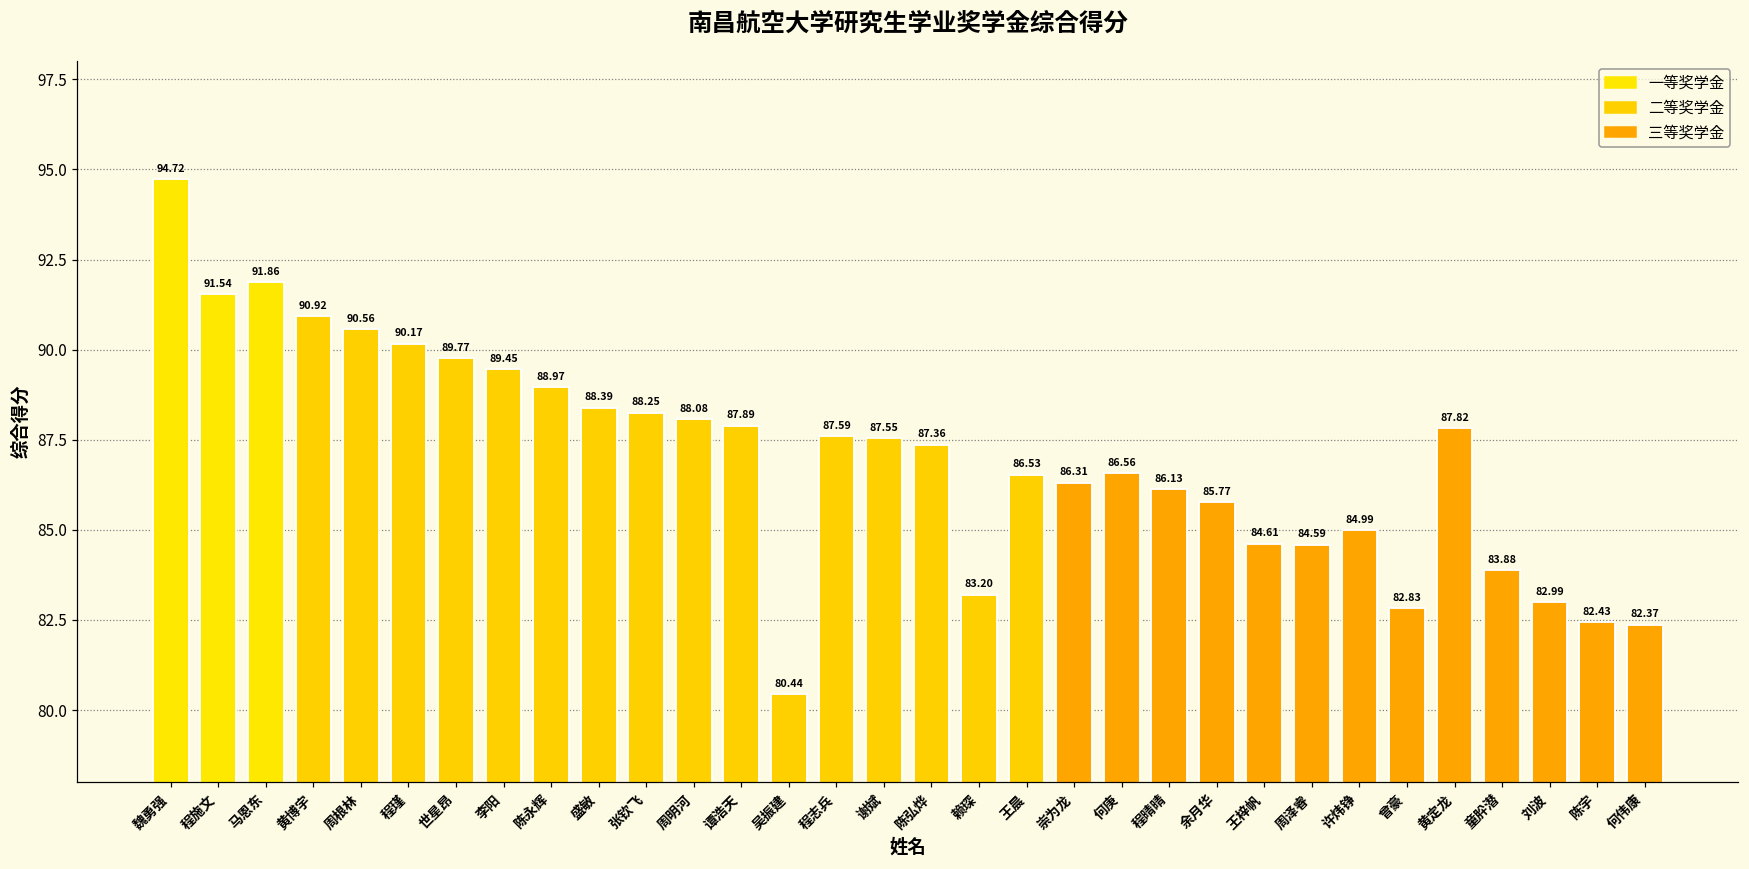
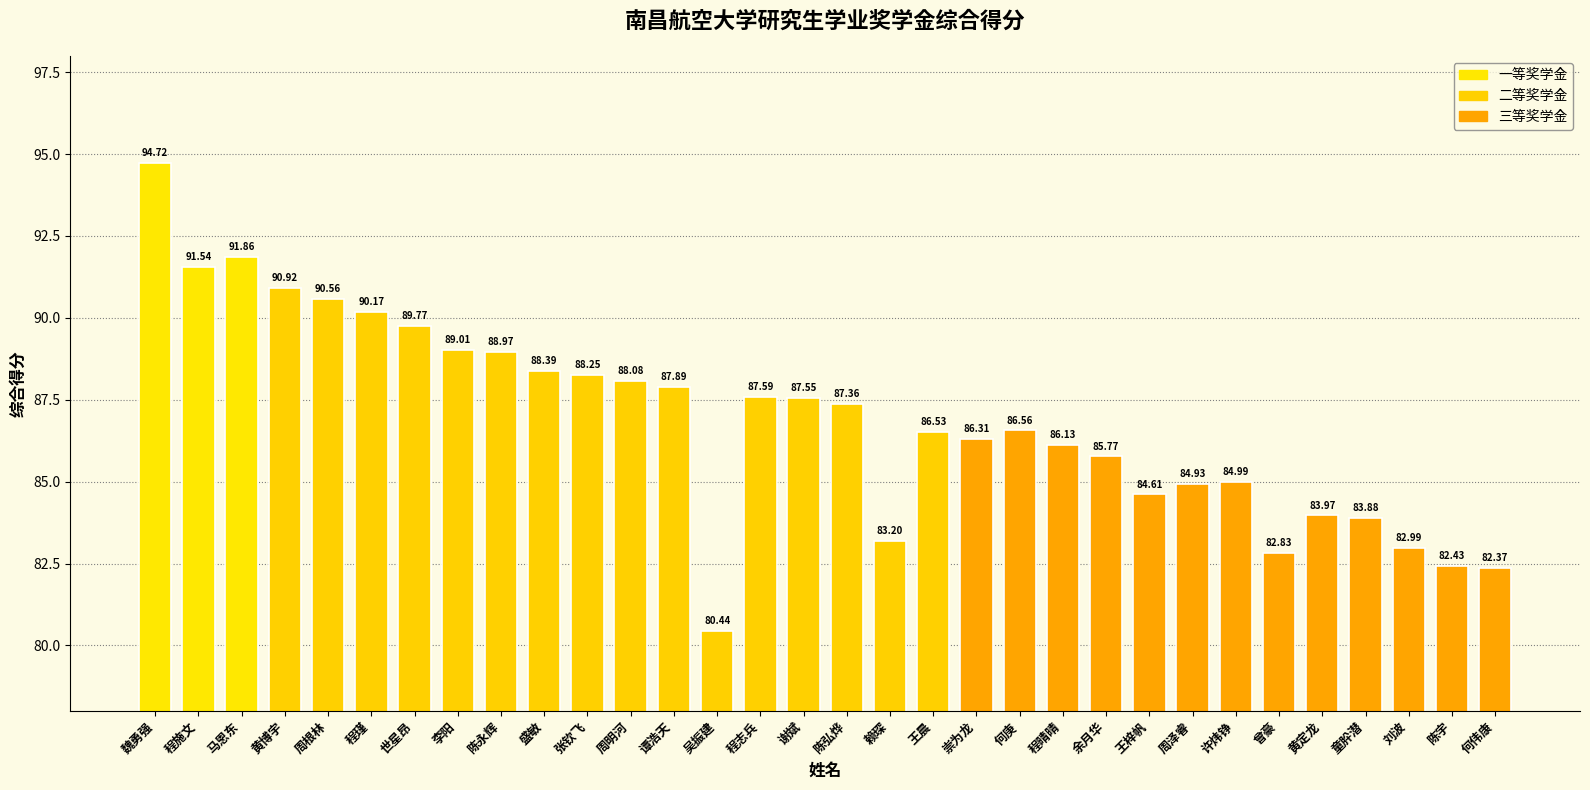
李阳: 89.45 -> 89.01
周泽睿: 84.59 -> 84.93
黄定龙: 87.82 -> 83.97
